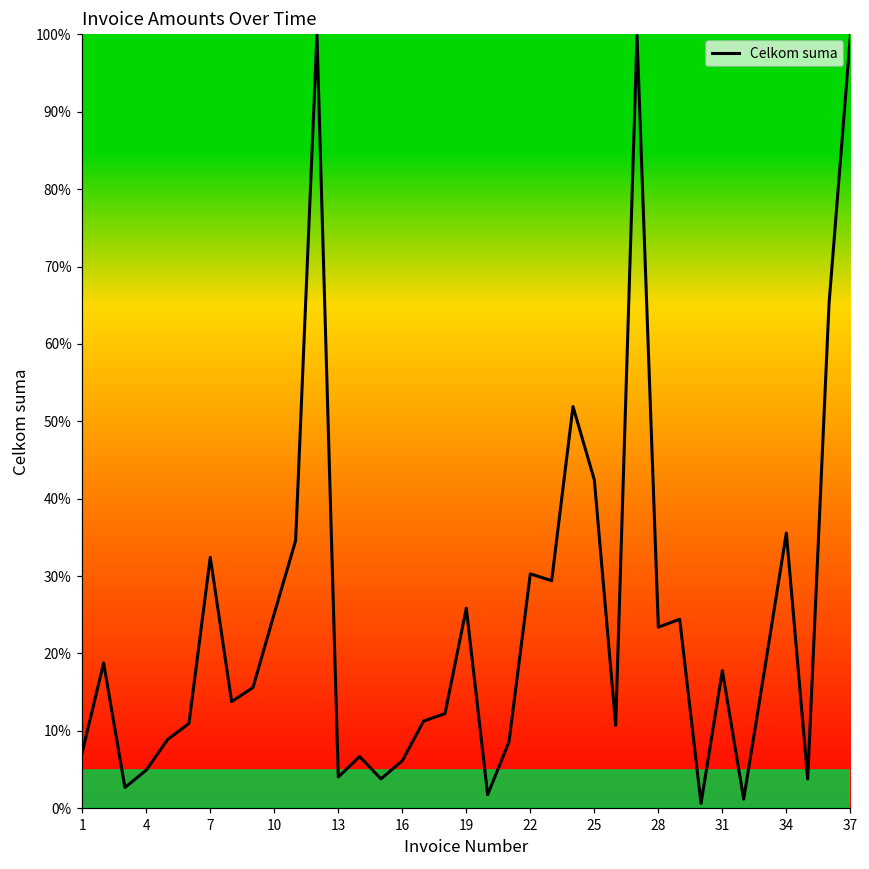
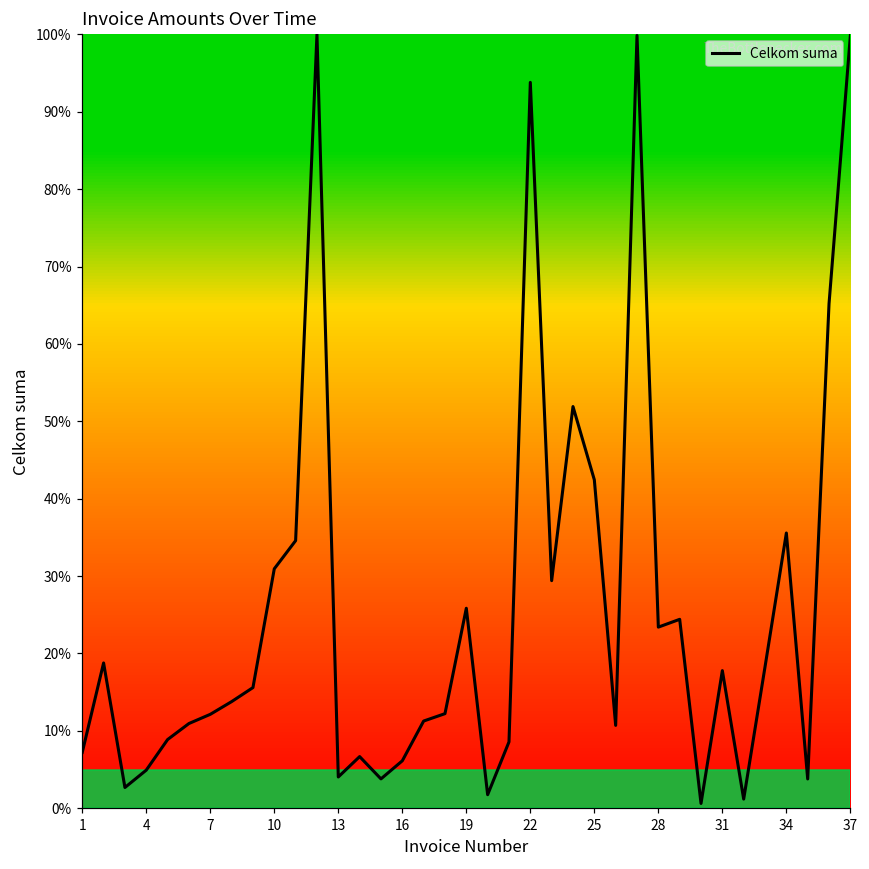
7: 32% -> 12%
10: 25% -> 31%
22: 30% -> 94%
